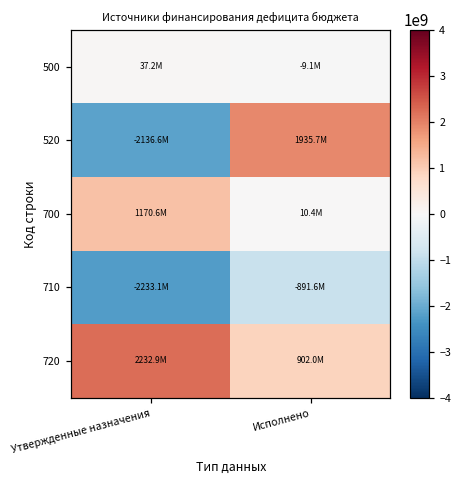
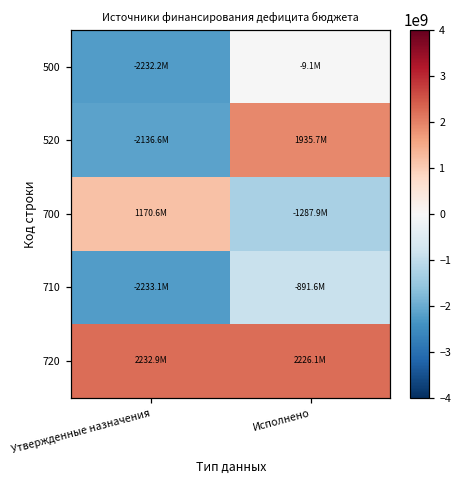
500, Утвержденные назначения: 37.2M -> -2232.2M
700, Исполнено: 10.4M -> -1287.9M
720, Исполнено: 902.0M -> 2226.1M
